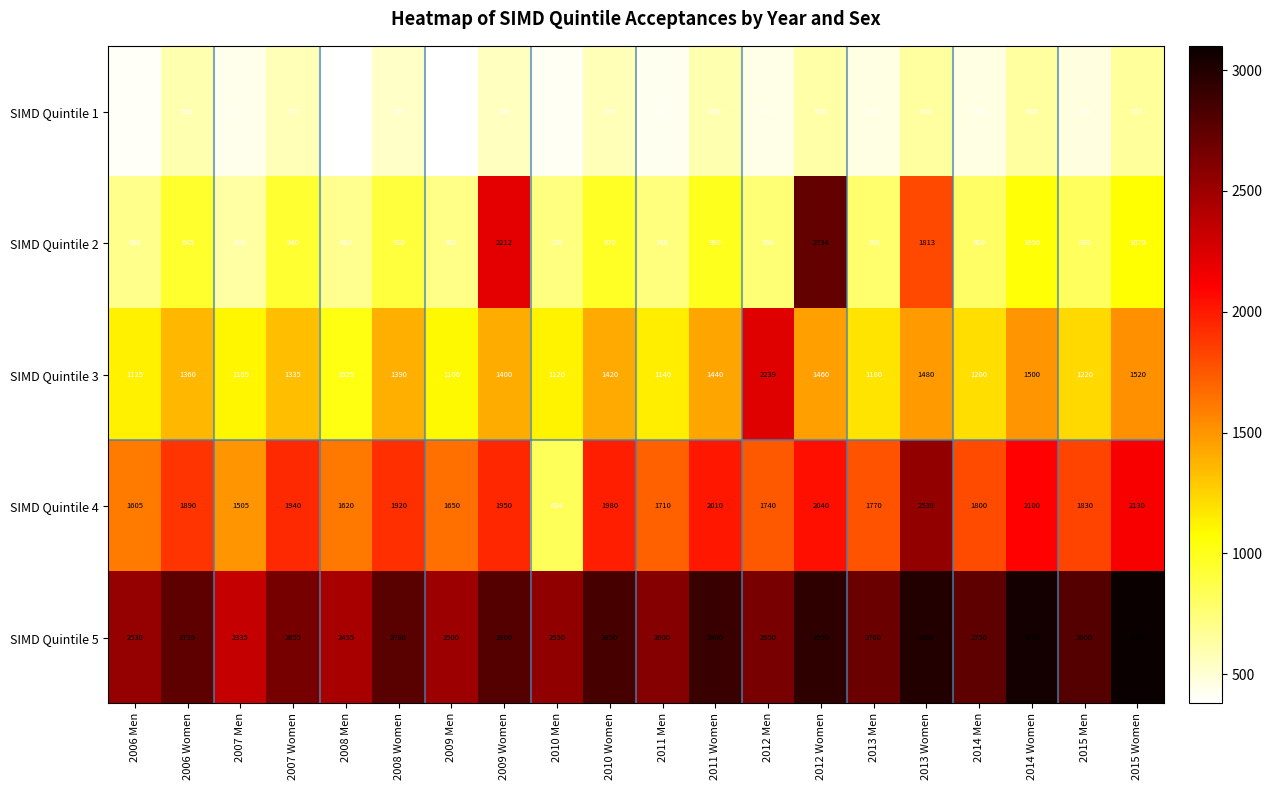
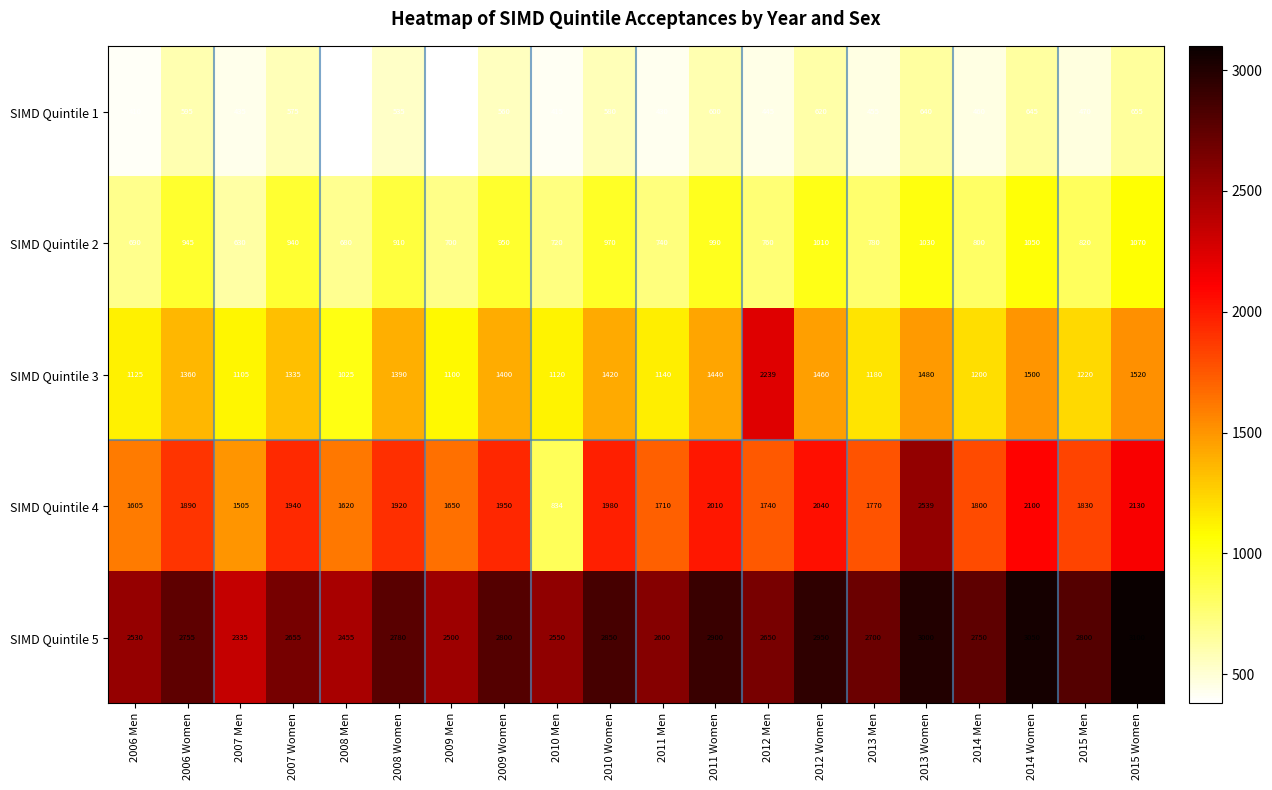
SIMD Quintile 2, 2009 Women: 2212 -> 950
SIMD Quintile 2, 2012 Women: 2734 -> 1010
SIMD Quintile 2, 2013 Women: 1813 -> 1030
